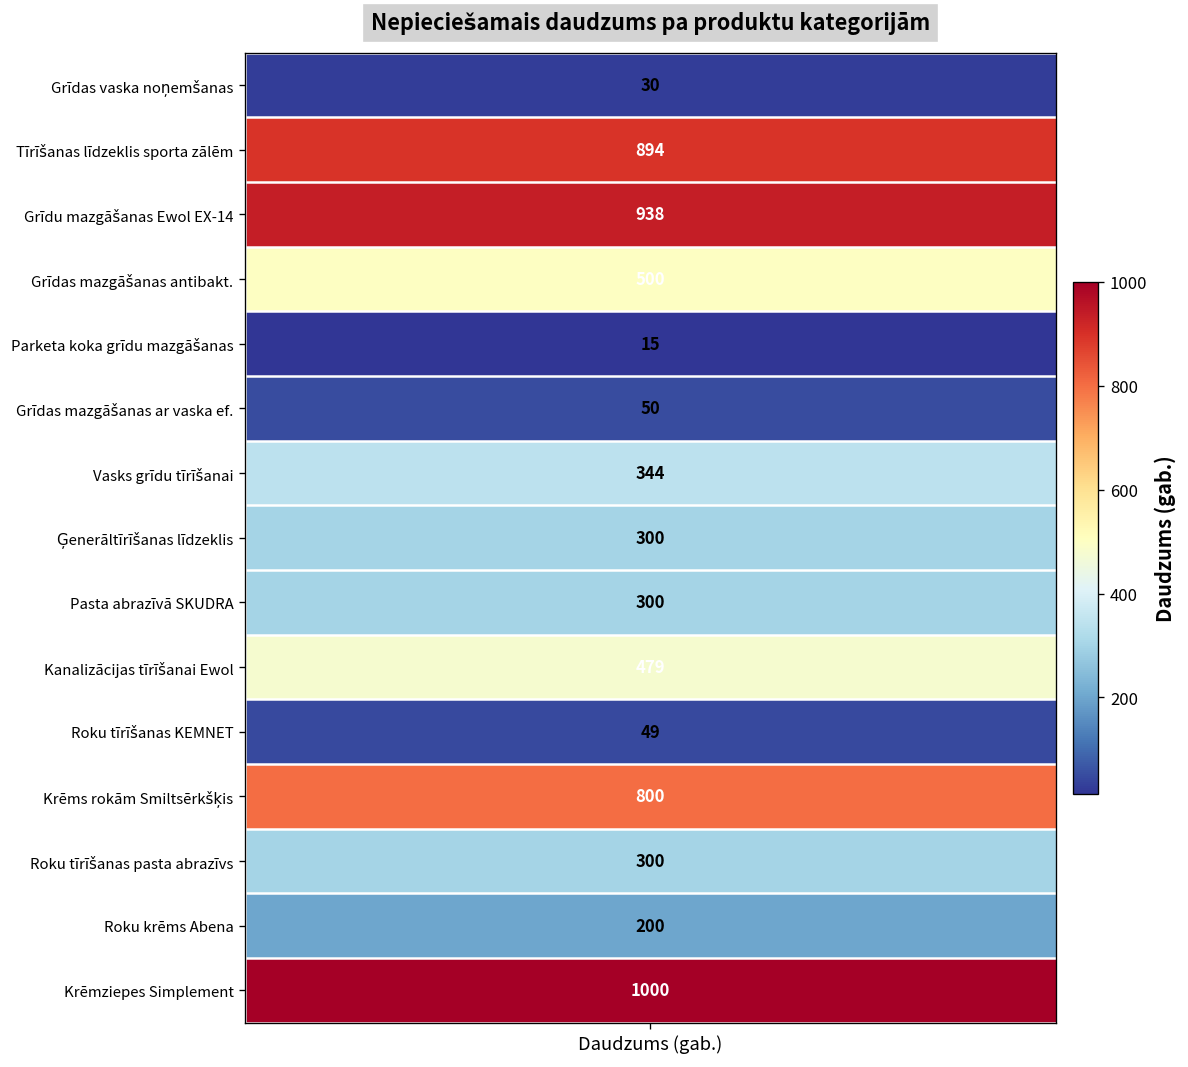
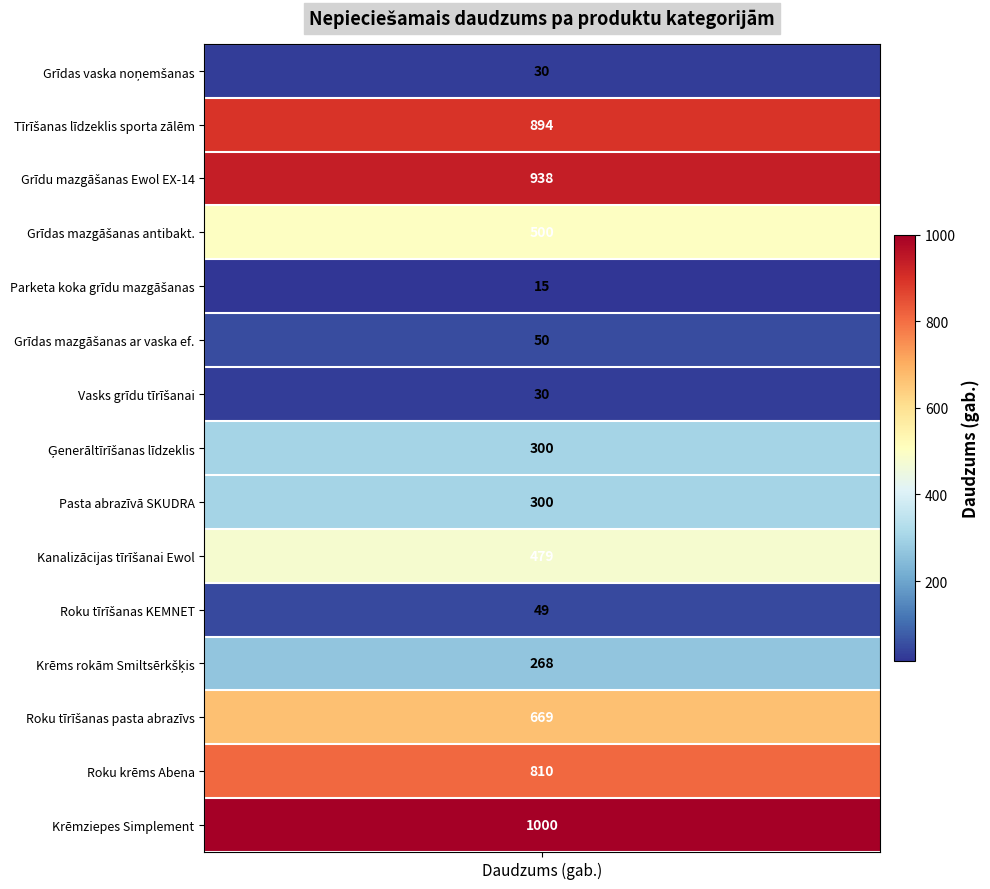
Vasks grīdu tīrīšanai, Daudzums (gab.): 344 -> 30
Krēms rokām Smiltsērkšķis, Daudzums (gab.): 800 -> 268
Roku tīrīšanas pasta abrazīvs, Daudzums (gab.): 300 -> 669
Roku krēms Abena, Daudzums (gab.): 200 -> 810
